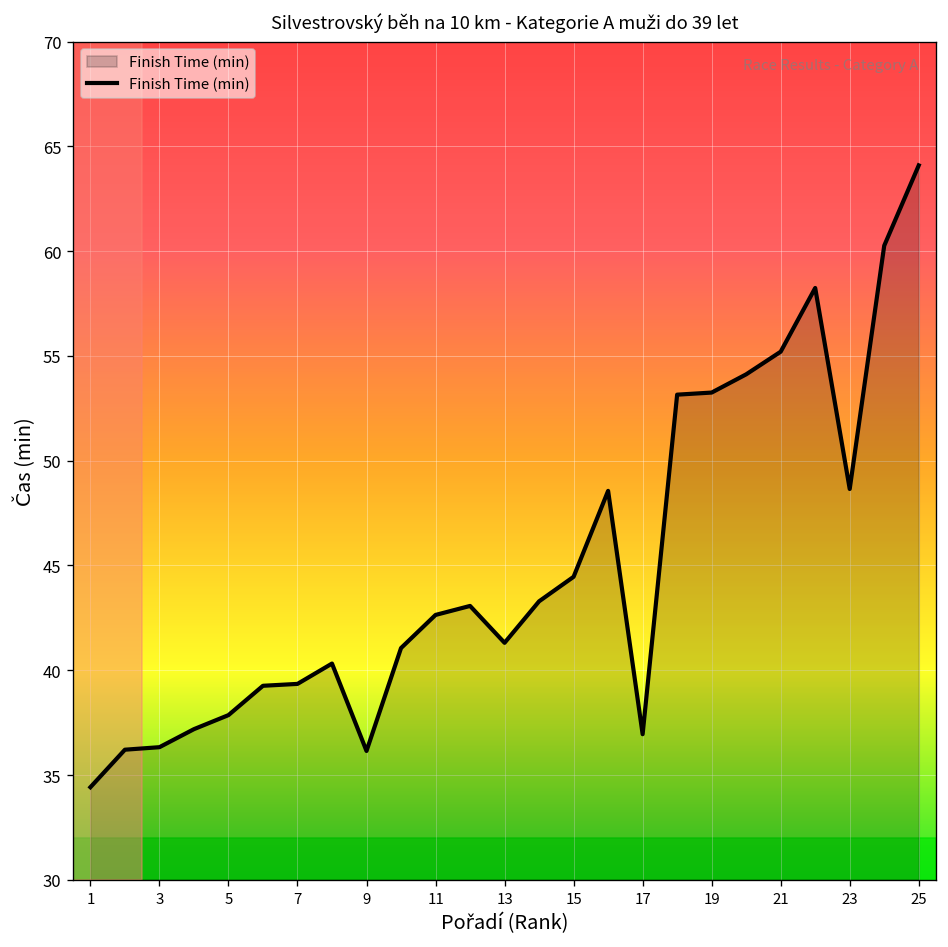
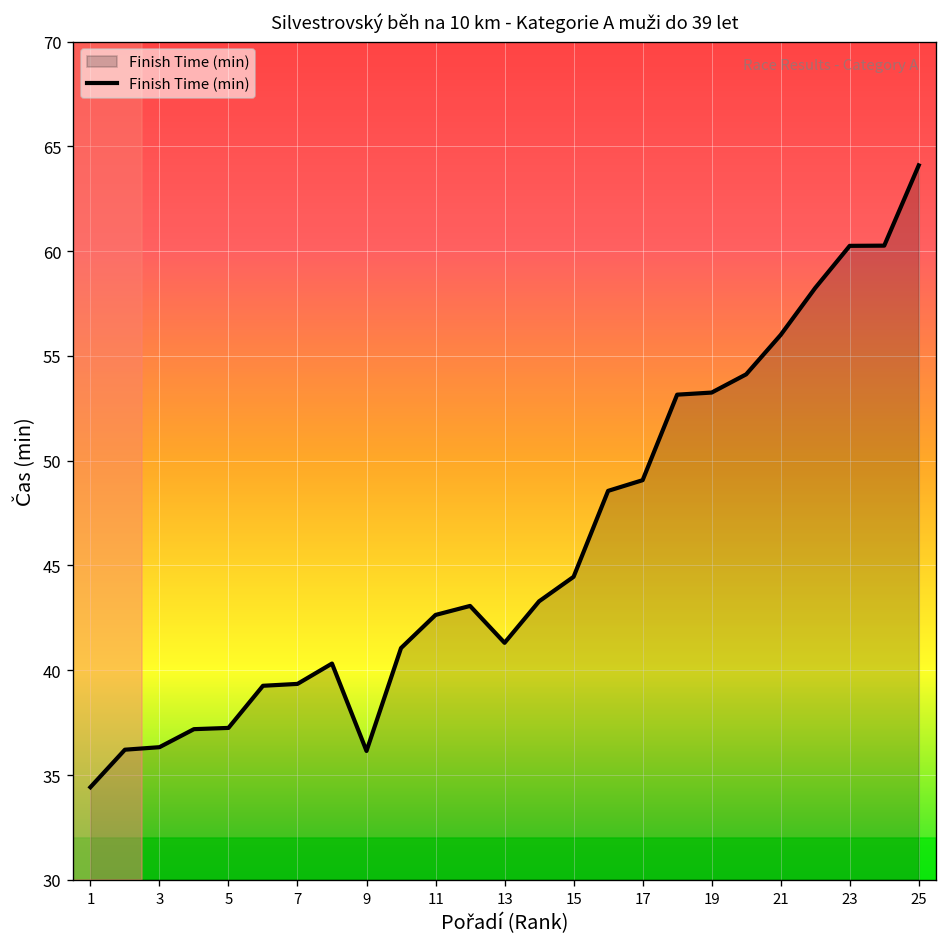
5: 37.9 -> 37.3
17: 37.0 -> 49.1
21: 55.2 -> 56.0
23: 48.7 -> 60.3
